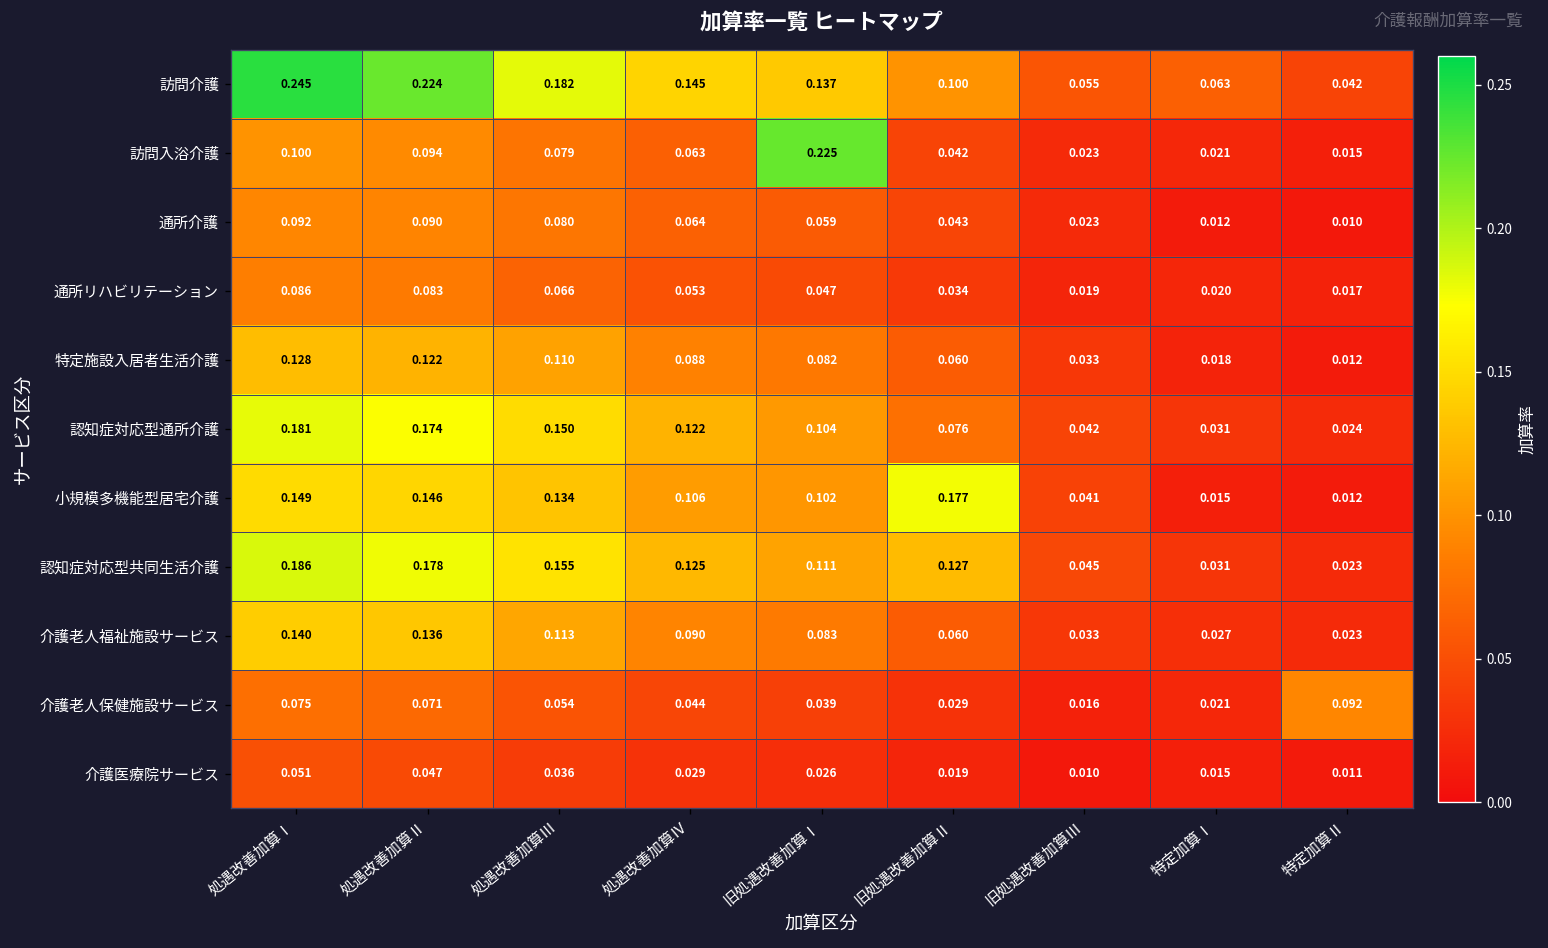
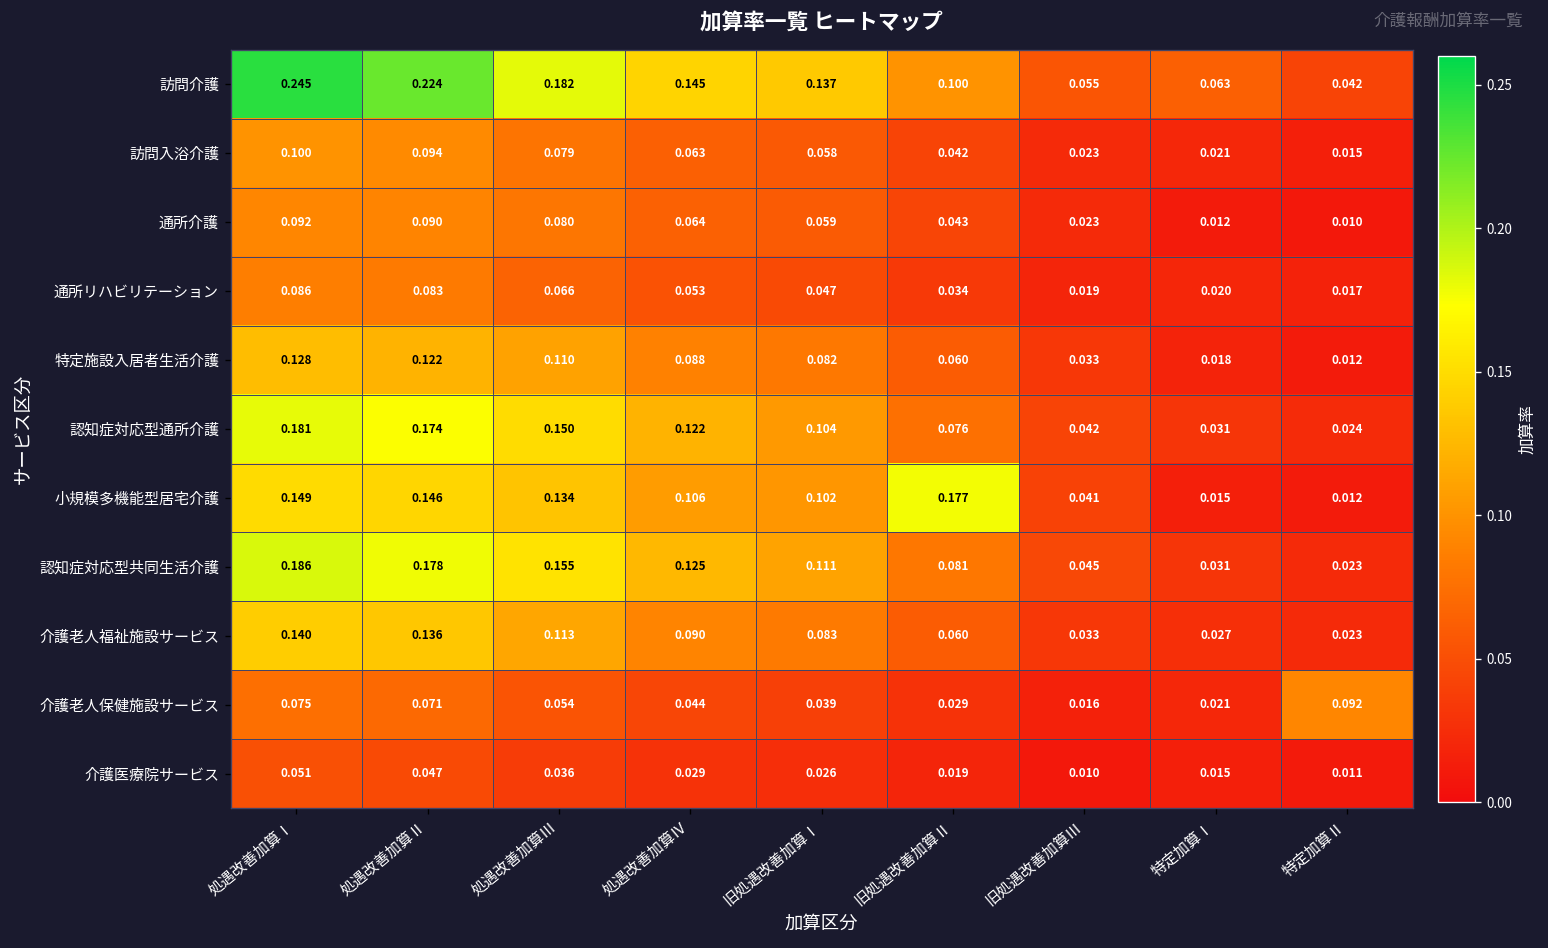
訪問入浴介護, 旧処遇改善加算Ⅰ: 0.225 -> 0.058
認知症対応型共同生活介護, 旧処遇改善加算Ⅱ: 0.127 -> 0.081
